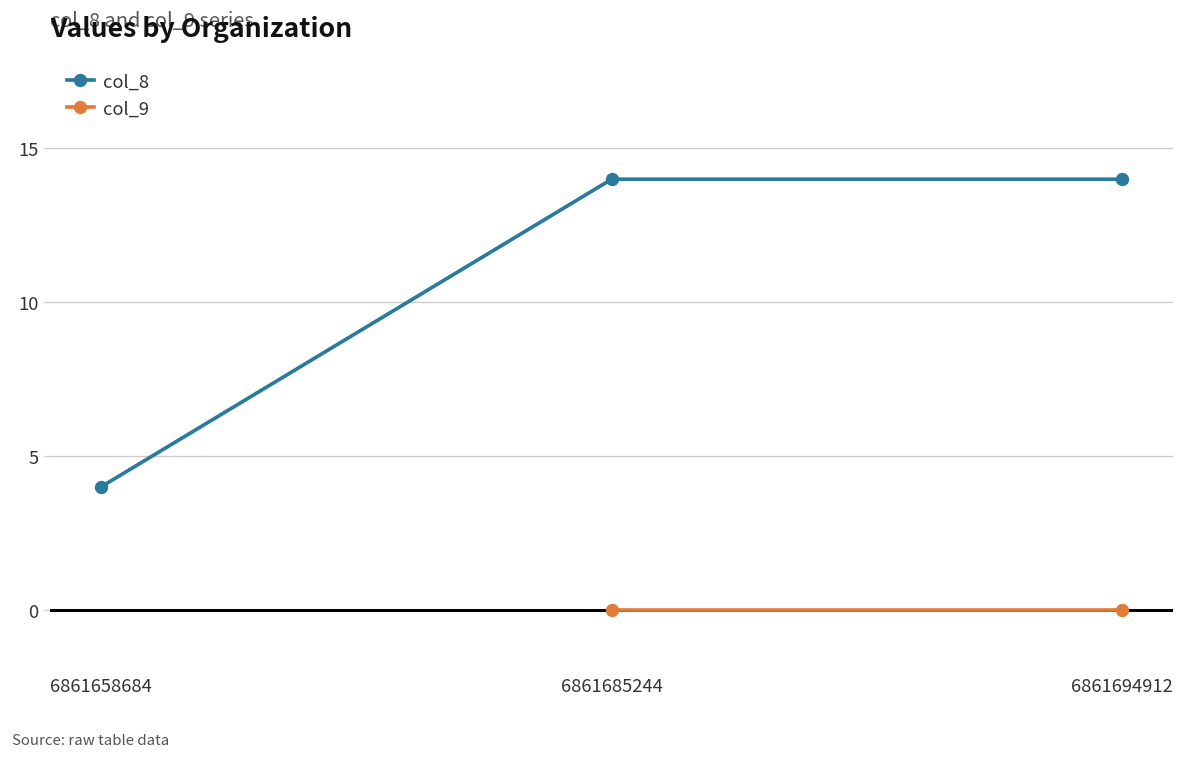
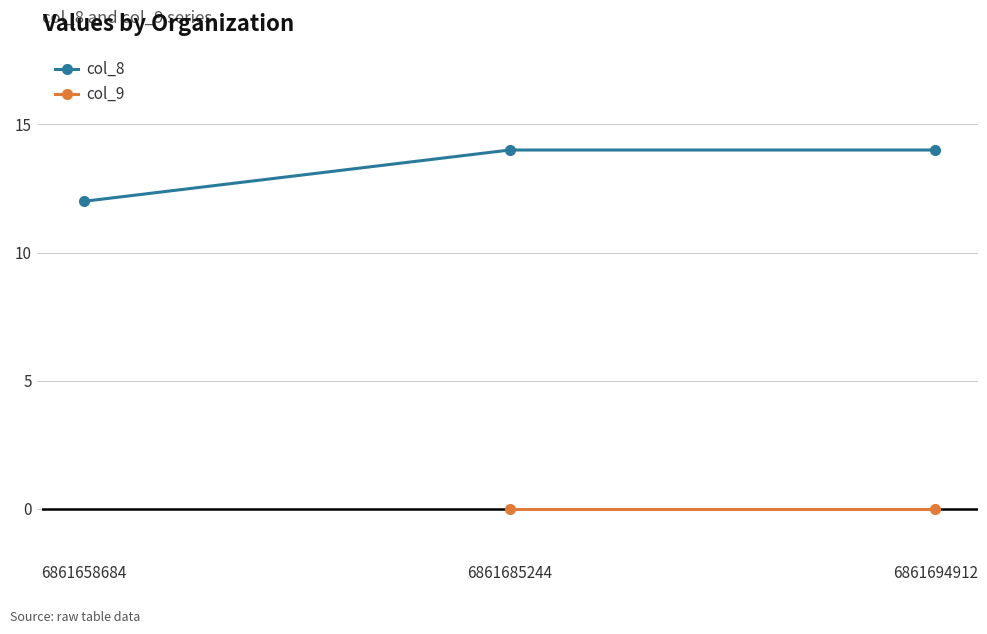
col_8, 6861658684: 4 -> 12
